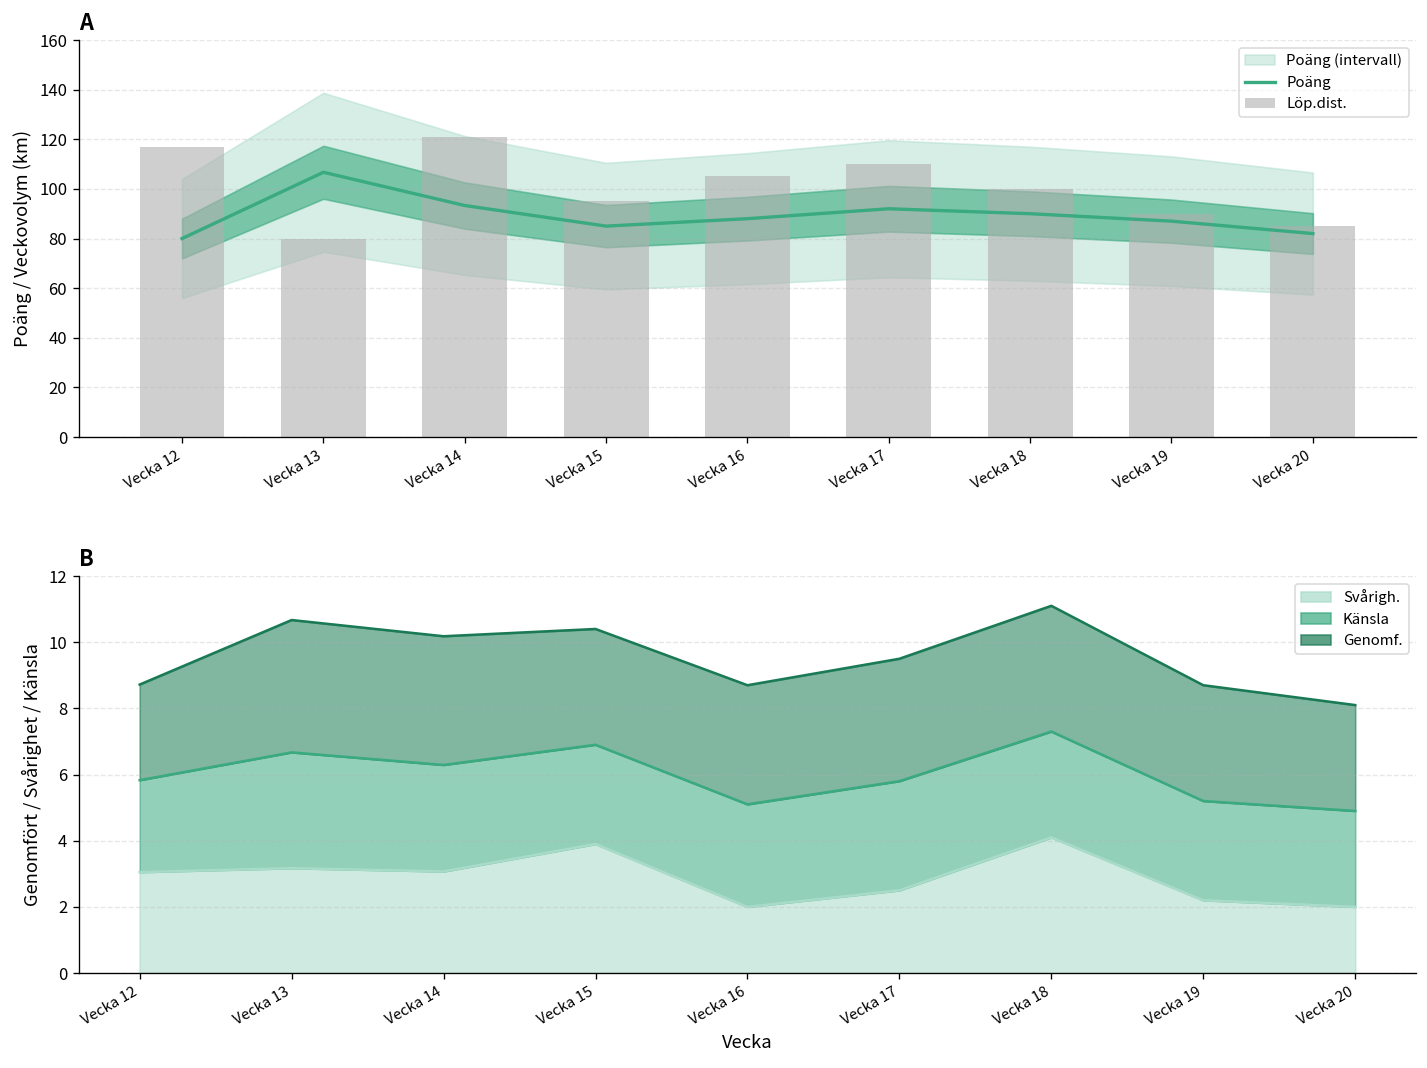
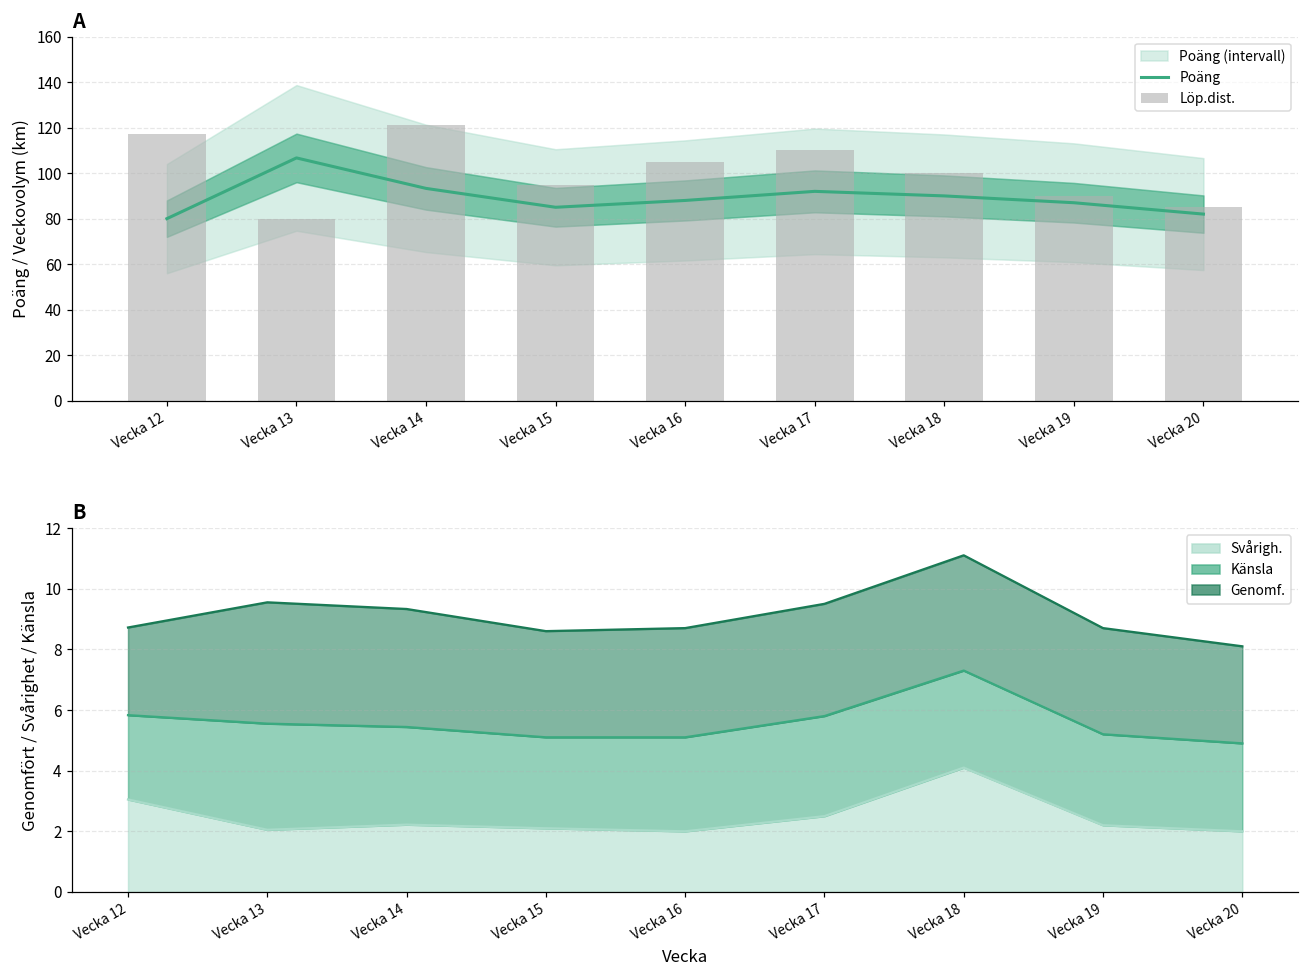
B, Svårigh., Vecka 13: 3.2 -> 2.1
B, Svårigh., Vecka 14: 3.1 -> 2.2
B, Svårigh., Vecka 15: 3.9 -> 2.1
